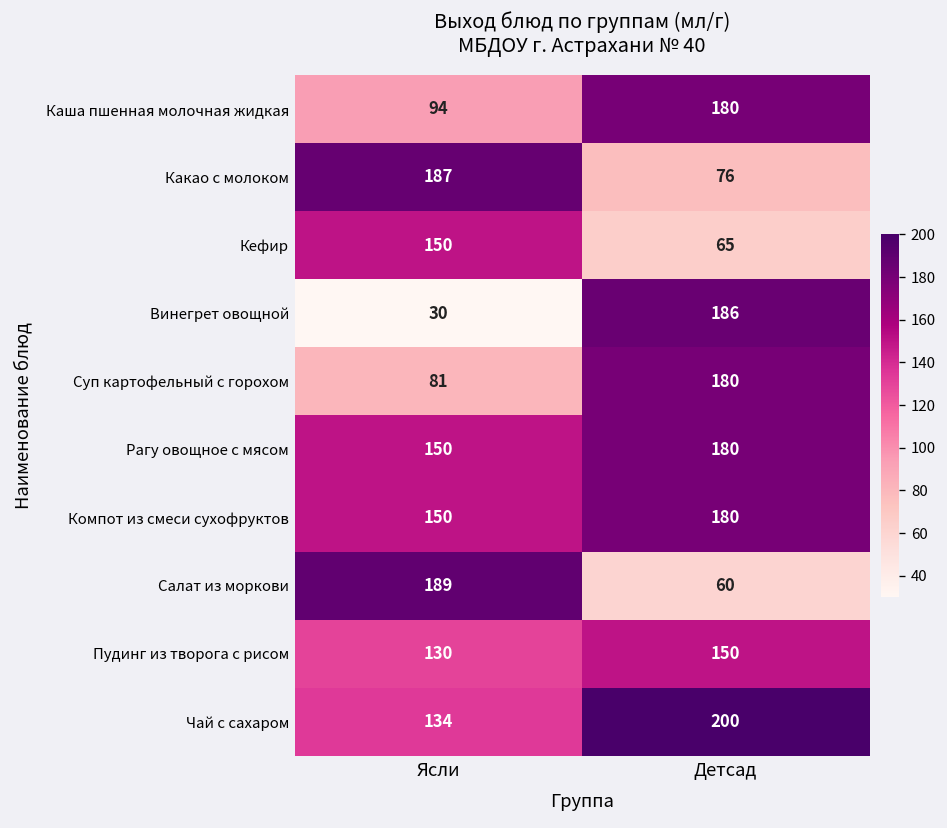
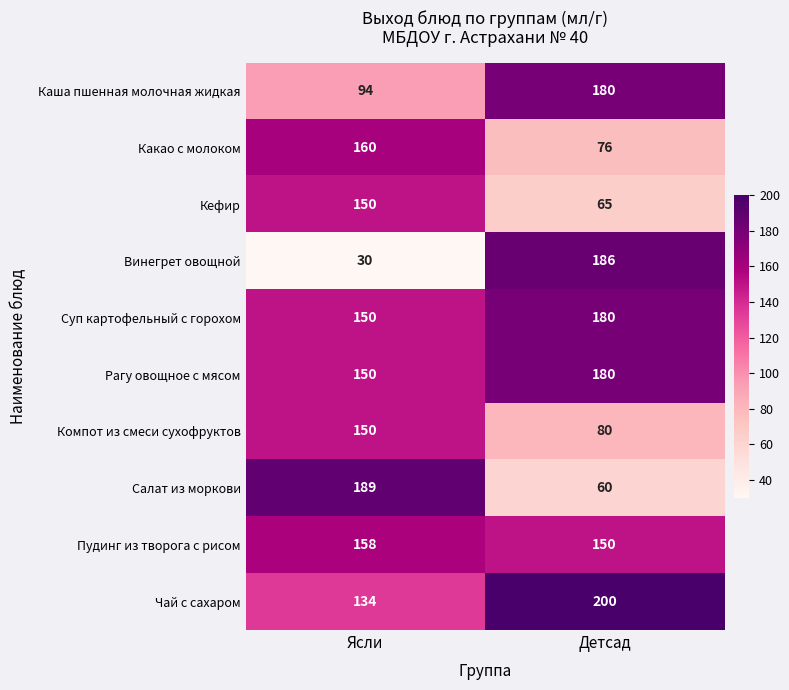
Какао с молоком, Ясли: 187 -> 160
Суп картофельный с горохом, Ясли: 81 -> 150
Компот из смеси сухофруктов, Детсад: 180 -> 80
Пудинг из творога с рисом, Ясли: 130 -> 158
